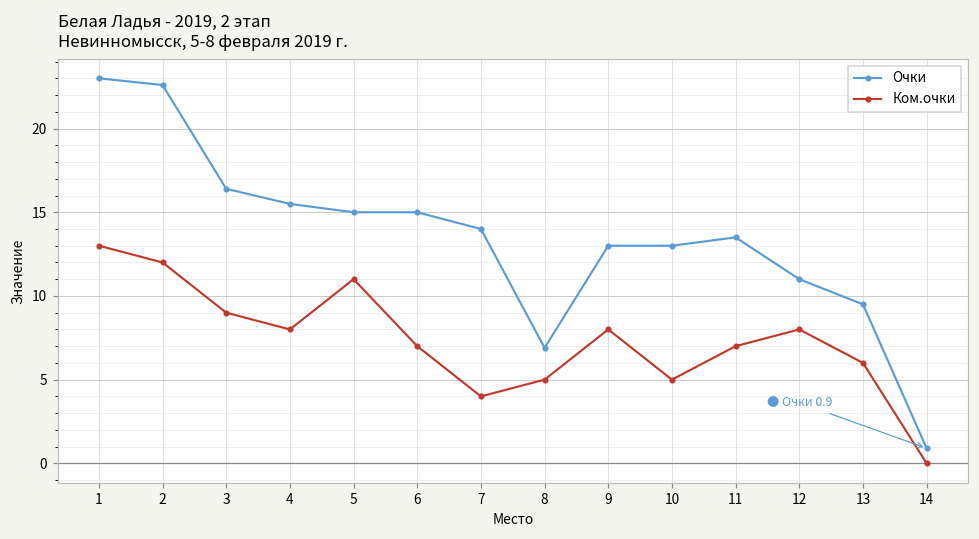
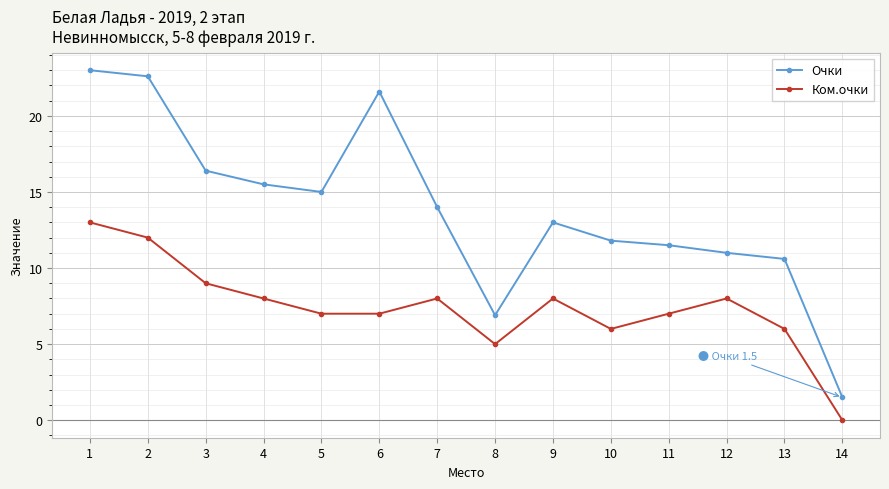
Ком.очки, 5: 11 -> 7
Очки, 6: 15.0 -> 21.6
Ком.очки, 7: 4 -> 8
Очки, 10: 13.0 -> 11.8
Ком.очки, 10: 5 -> 6
Очки, 11: 13.5 -> 11.5
Очки, 13: 9.5 -> 10.6
Очки, 14: 0.9 -> 1.5
